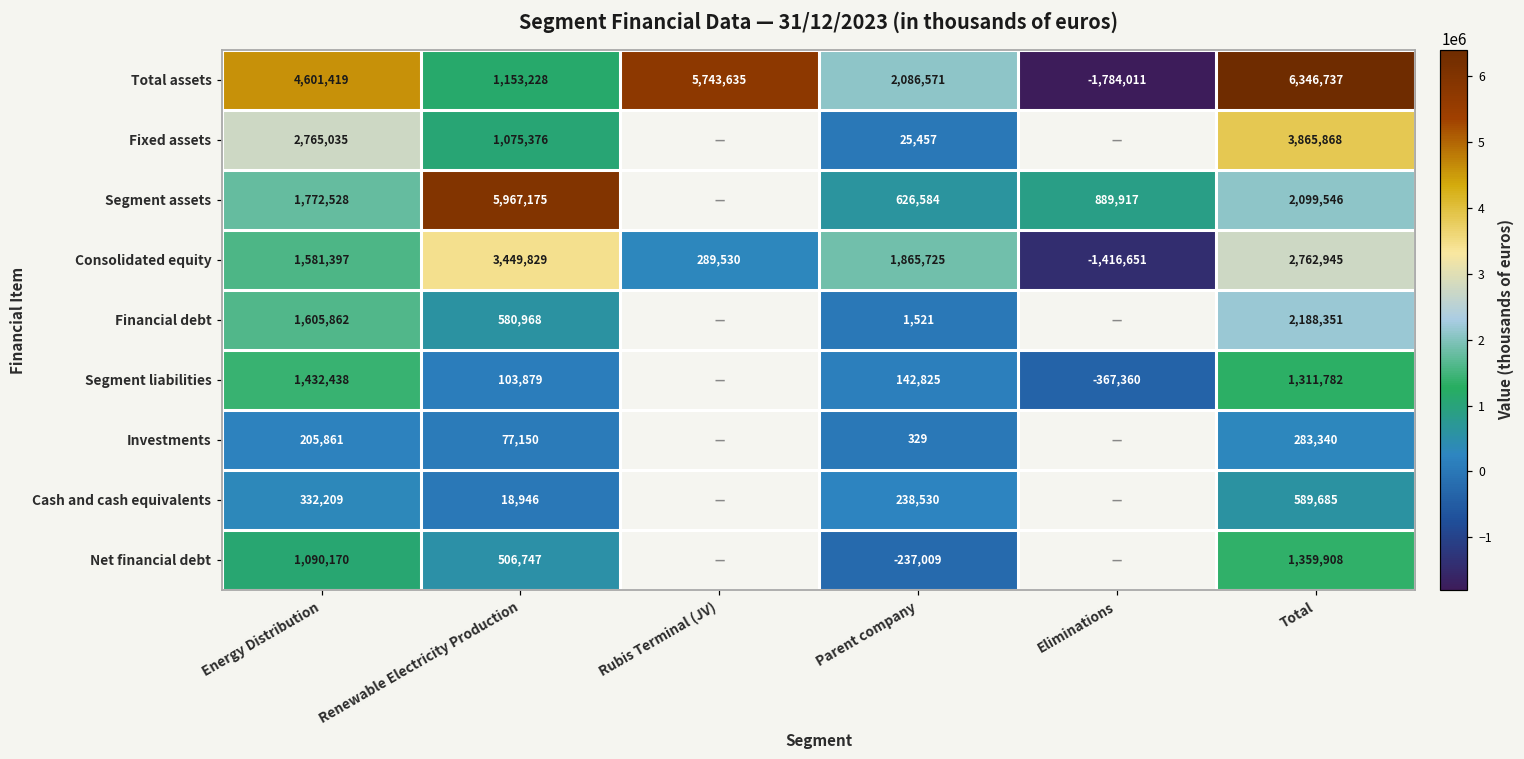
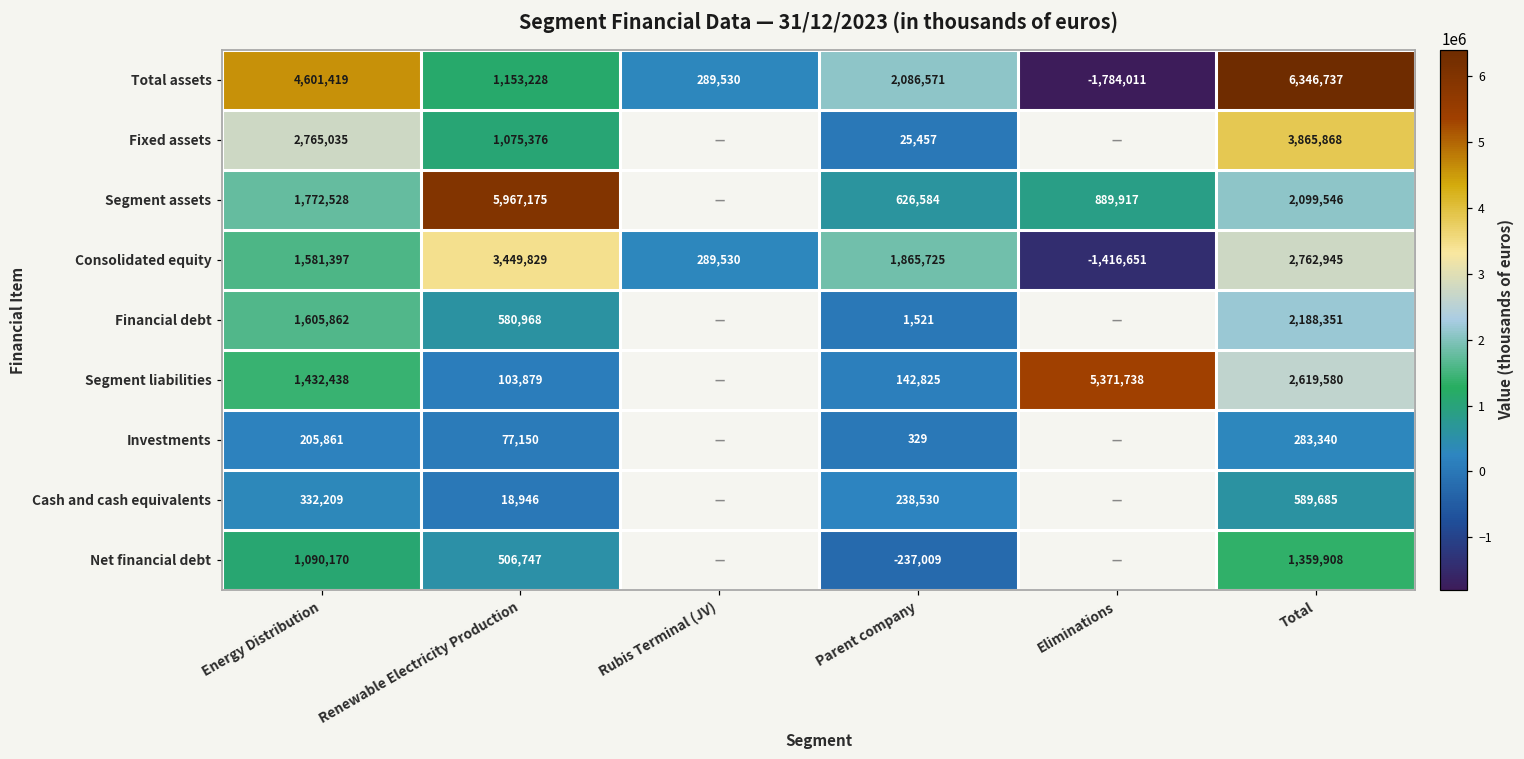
Total assets, Rubis Terminal (JV): 5,743,635 -> 289,530
Segment liabilities, Eliminations: -367,360 -> 5,371,738
Segment liabilities, Total: 1,311,782 -> 2,619,580
